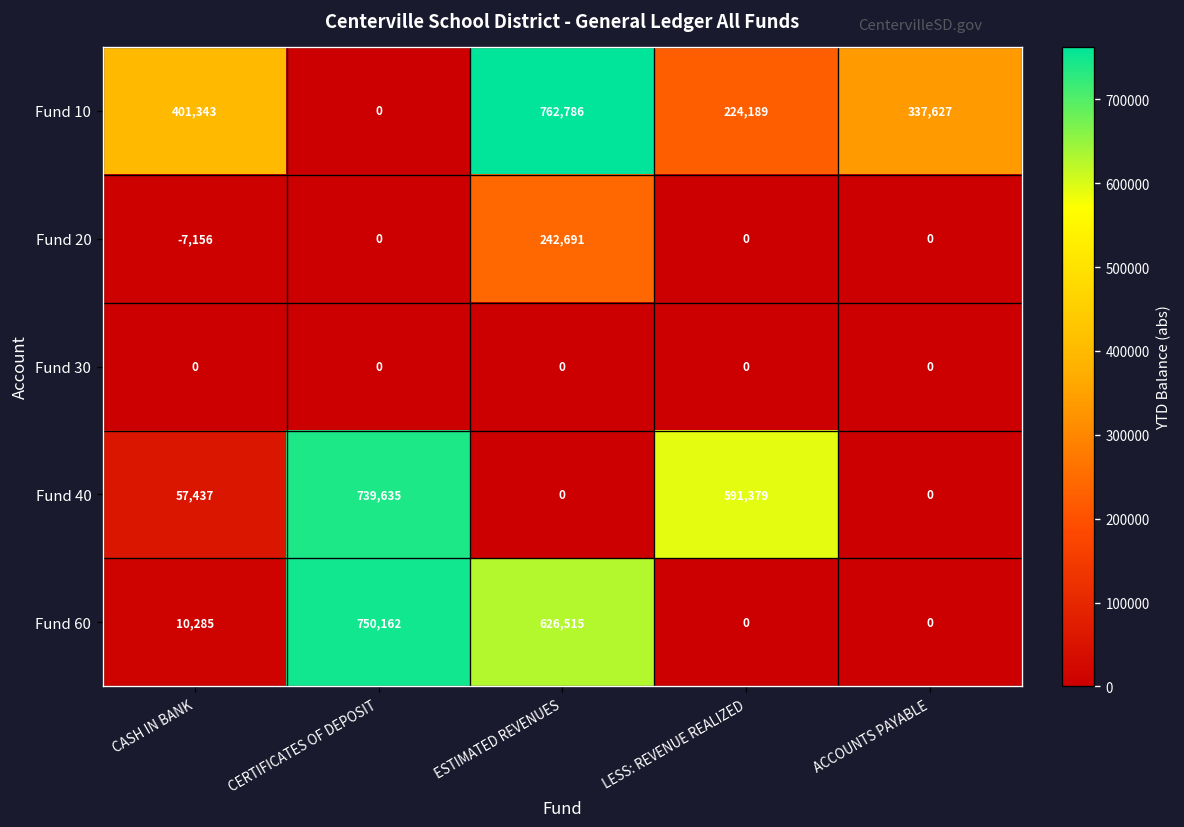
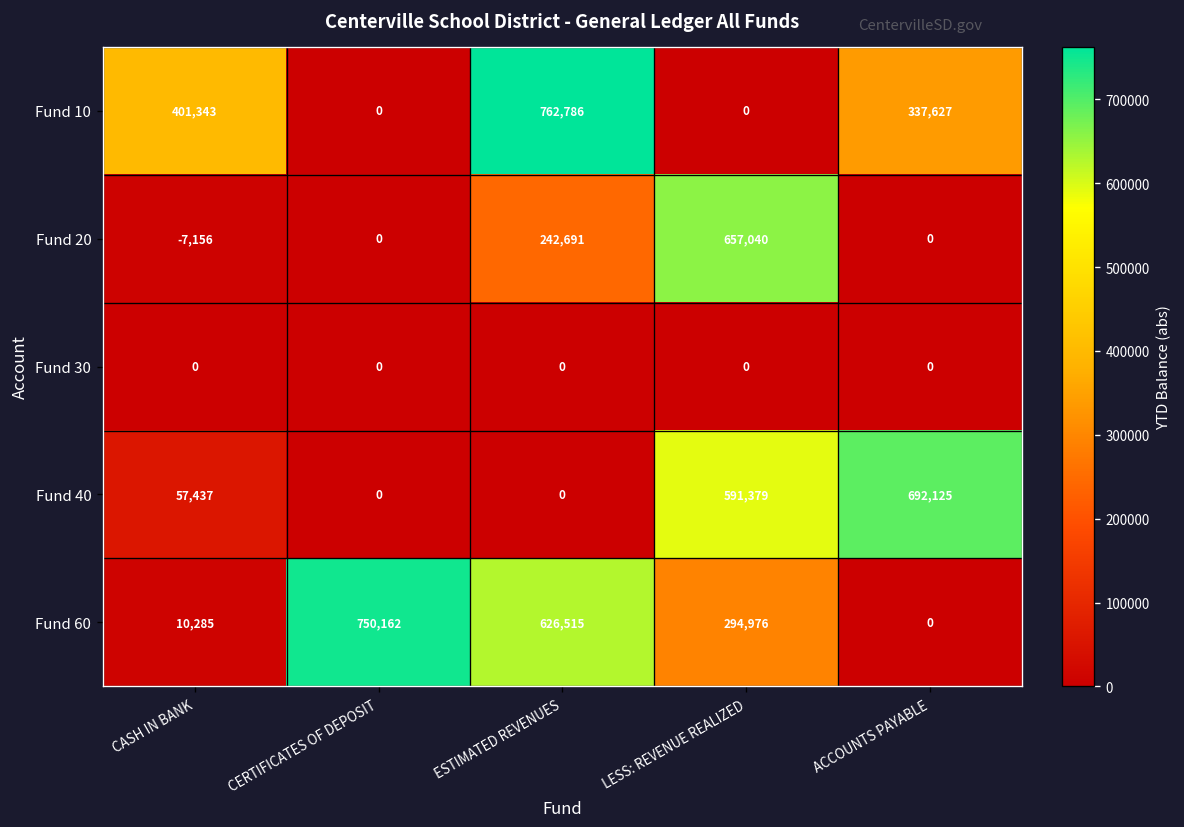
Fund 10, LESS: REVENUE REALIZED: 224,189 -> 0
Fund 20, LESS: REVENUE REALIZED: 0 -> 657,040
Fund 40, CERTIFICATES OF DEPOSIT: 739,635 -> 0
Fund 40, ACCOUNTS PAYABLE: 0 -> 692,125
Fund 60, LESS: REVENUE REALIZED: 0 -> 294,976
